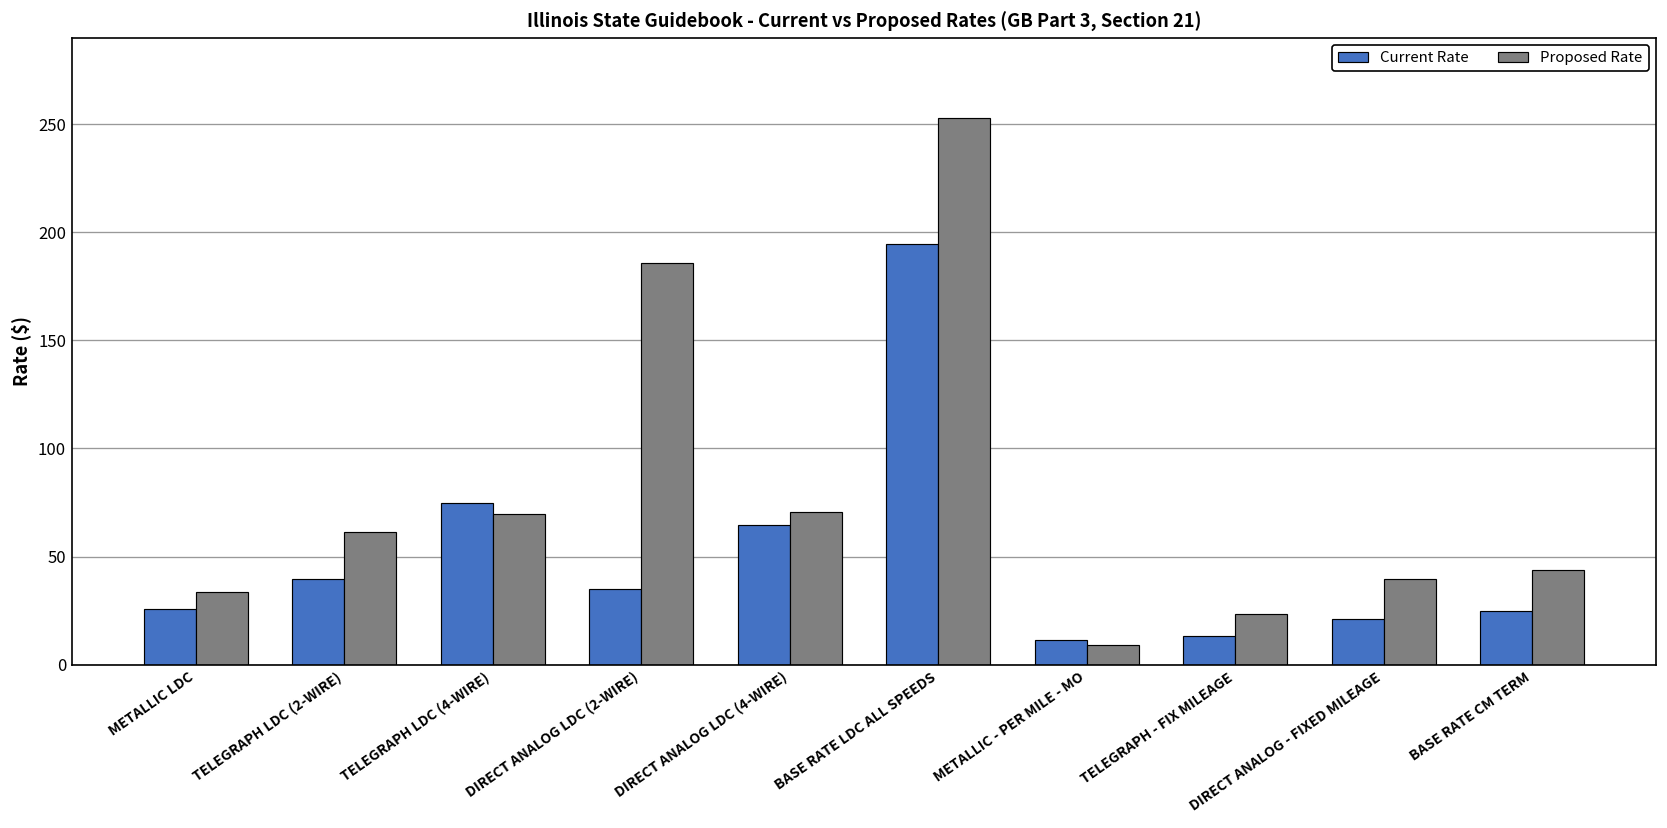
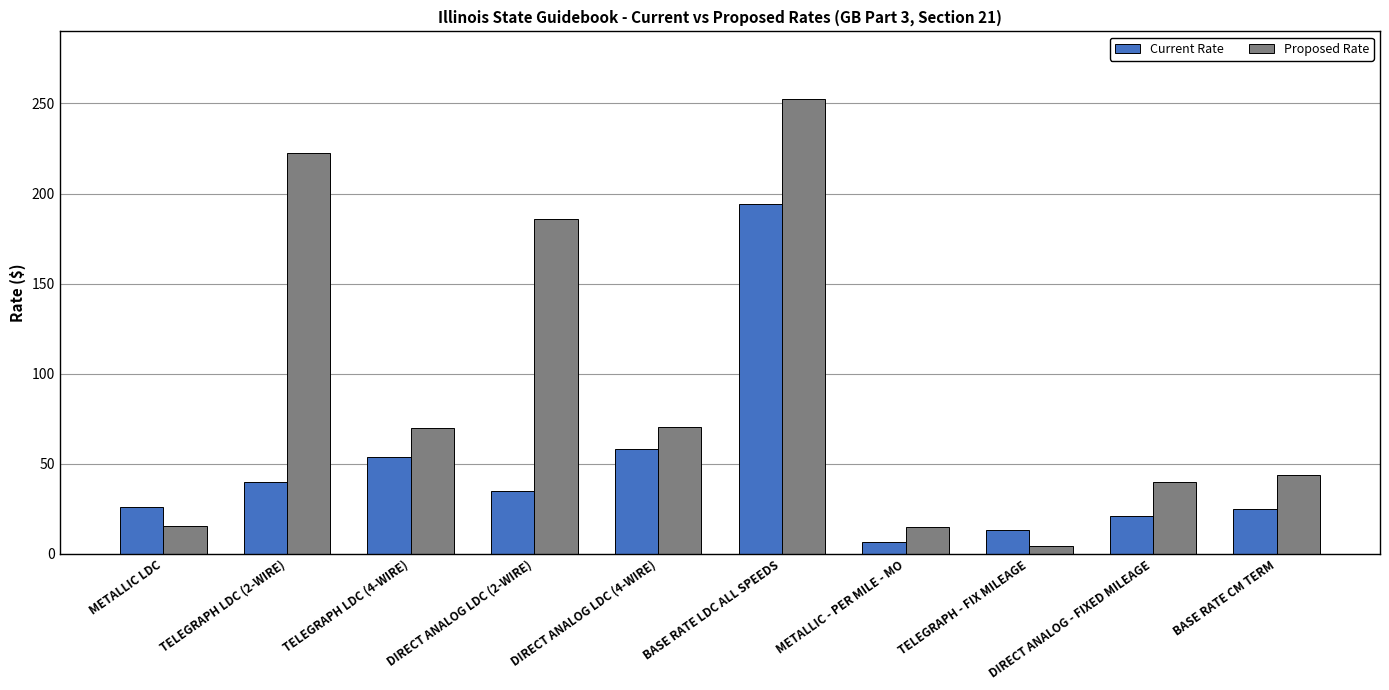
Proposed Rate, METALLIC LDC: 34 -> 16
Proposed Rate, TELEGRAPH LDC (2-WIRE): 61 -> 222
Current Rate, TELEGRAPH LDC (4-WIRE): 75 -> 54
Current Rate, DIRECT ANALOG LDC (4-WIRE): 65 -> 58
Current Rate, METALLIC - PER MILE - MO: 11 -> 7
Proposed Rate, METALLIC - PER MILE - MO: 9 -> 15
Proposed Rate, TELEGRAPH - FIX MILEAGE: 23 -> 4
